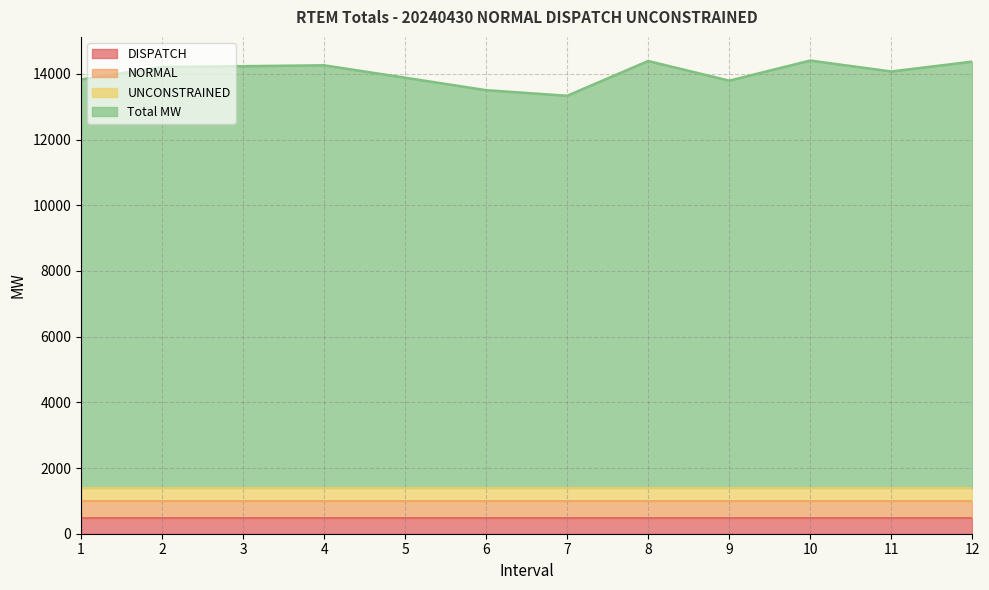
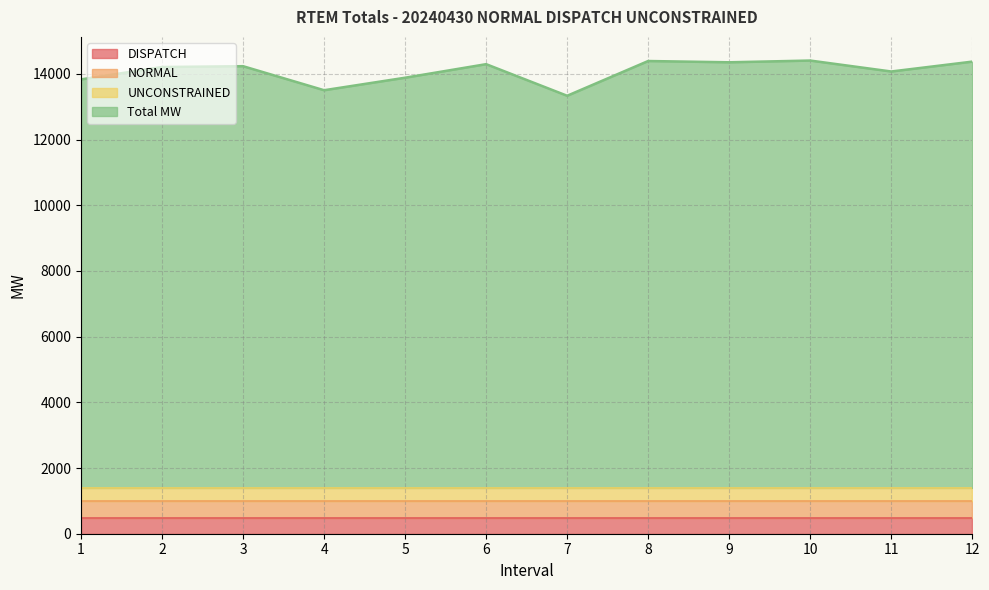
Total MW, 4: 14300 -> 13500
Total MW, 6: 13500 -> 14300
Total MW, 9: 13800 -> 14400
